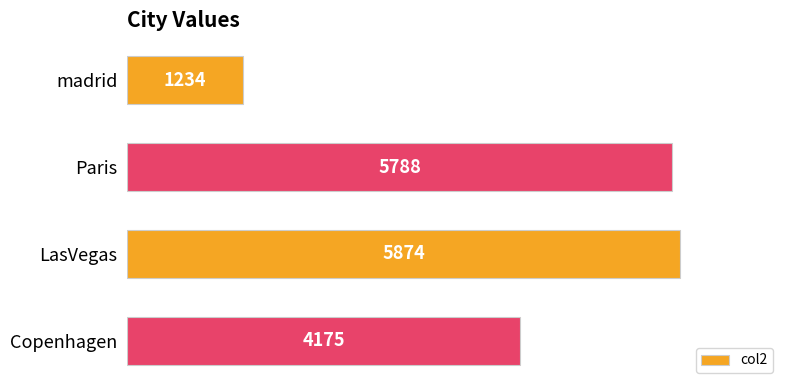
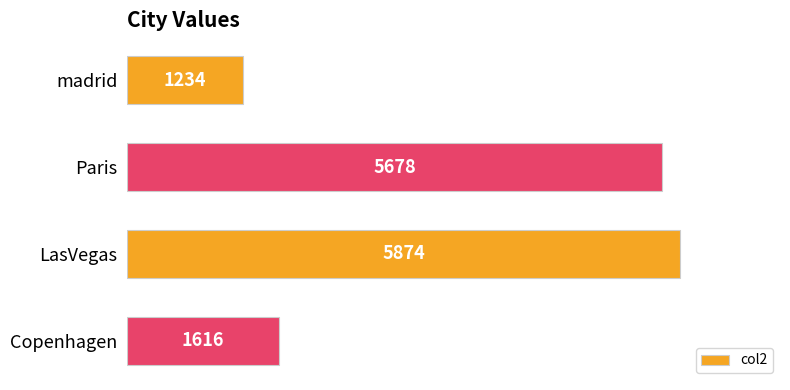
Paris: 5788 -> 5678
Copenhagen: 4175 -> 1616
